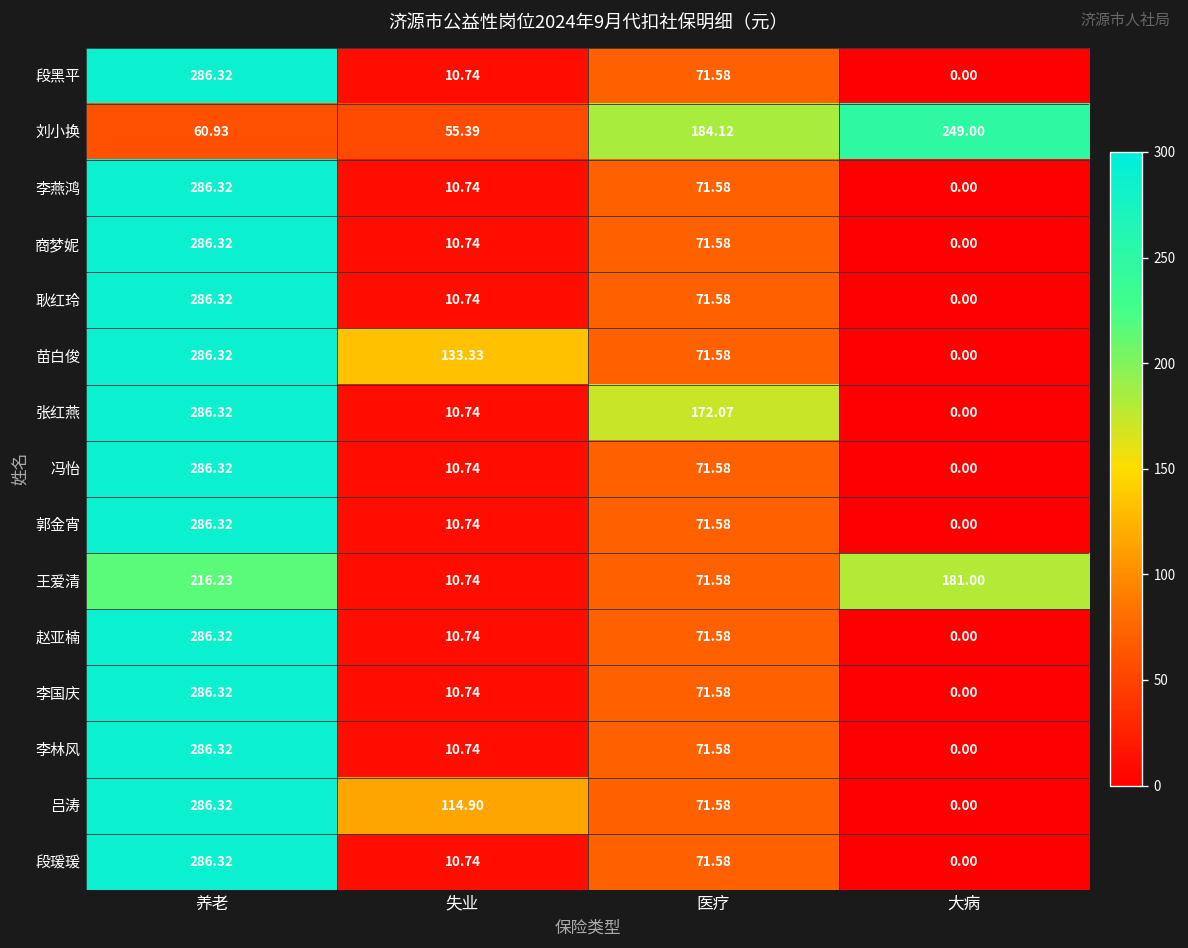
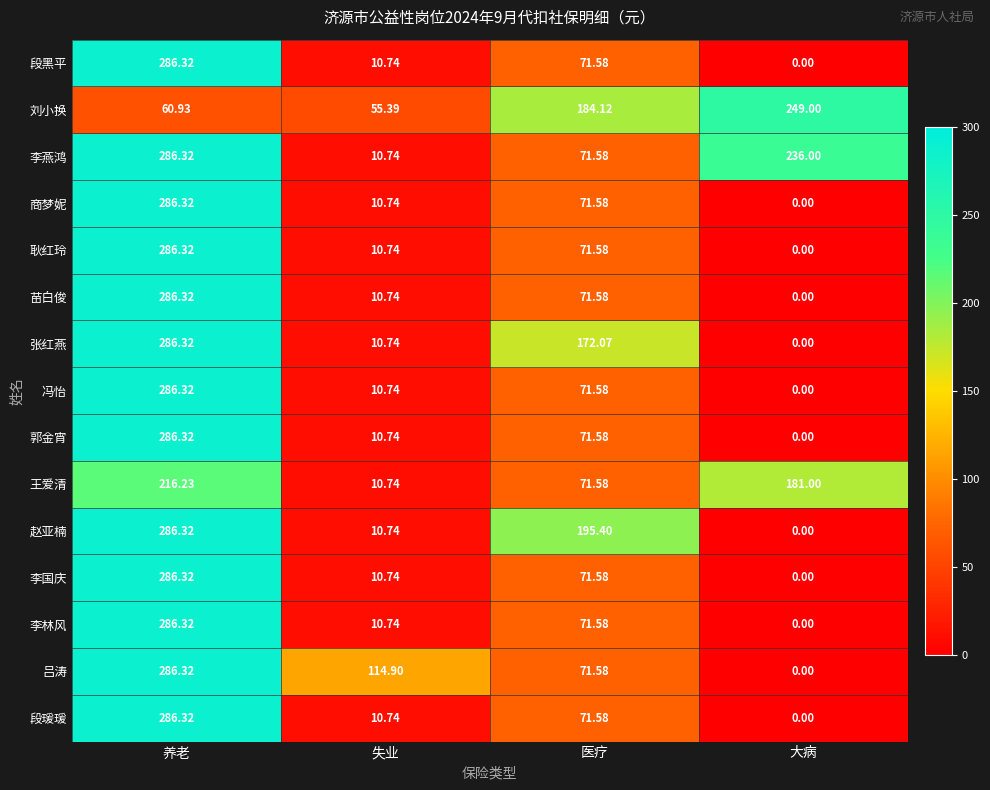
李燕鸿, 大病: 0.00 -> 236.00
苗白俊, 失业: 133.33 -> 10.74
赵亚楠, 医疗: 71.58 -> 195.40
